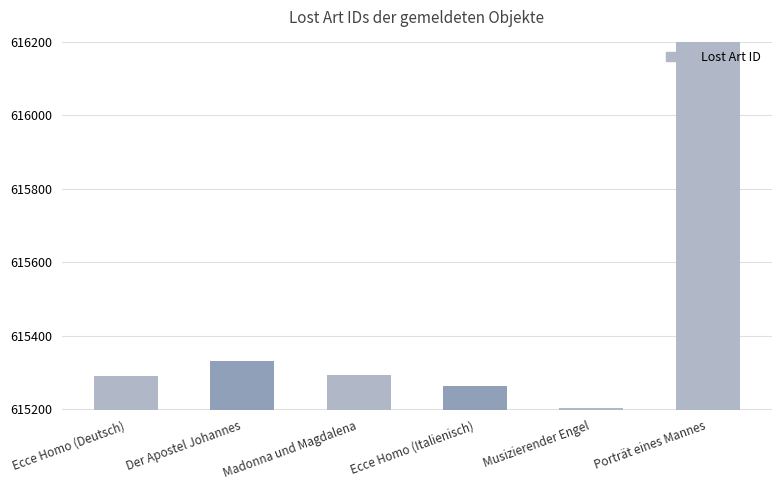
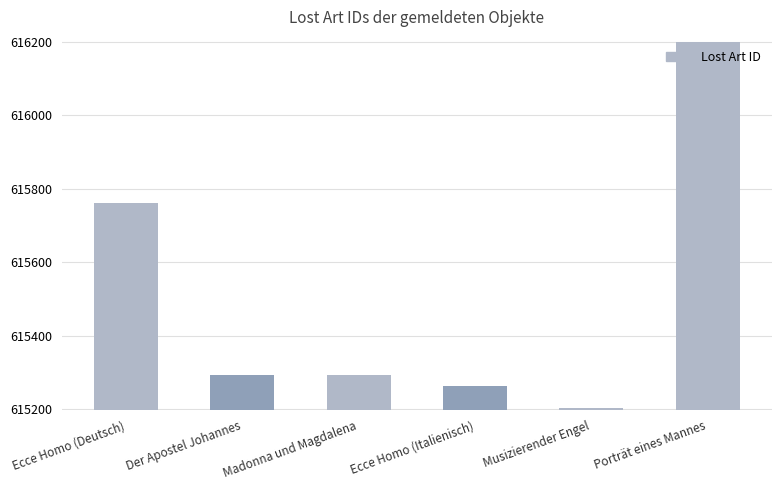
Ecce Homo (Deutsch): 615290 -> 615760
Der Apostel Johannes: 615330 -> 615290
